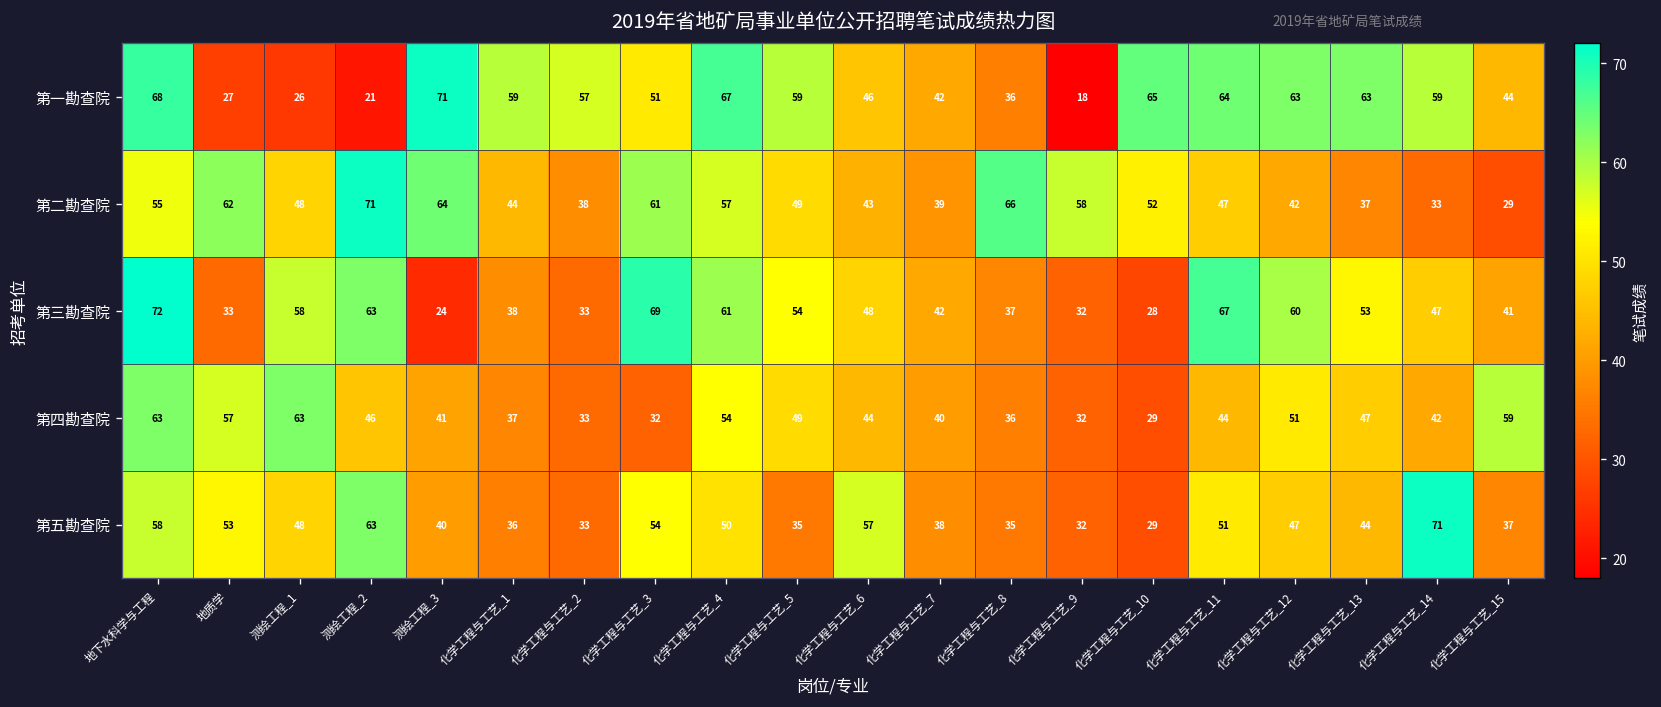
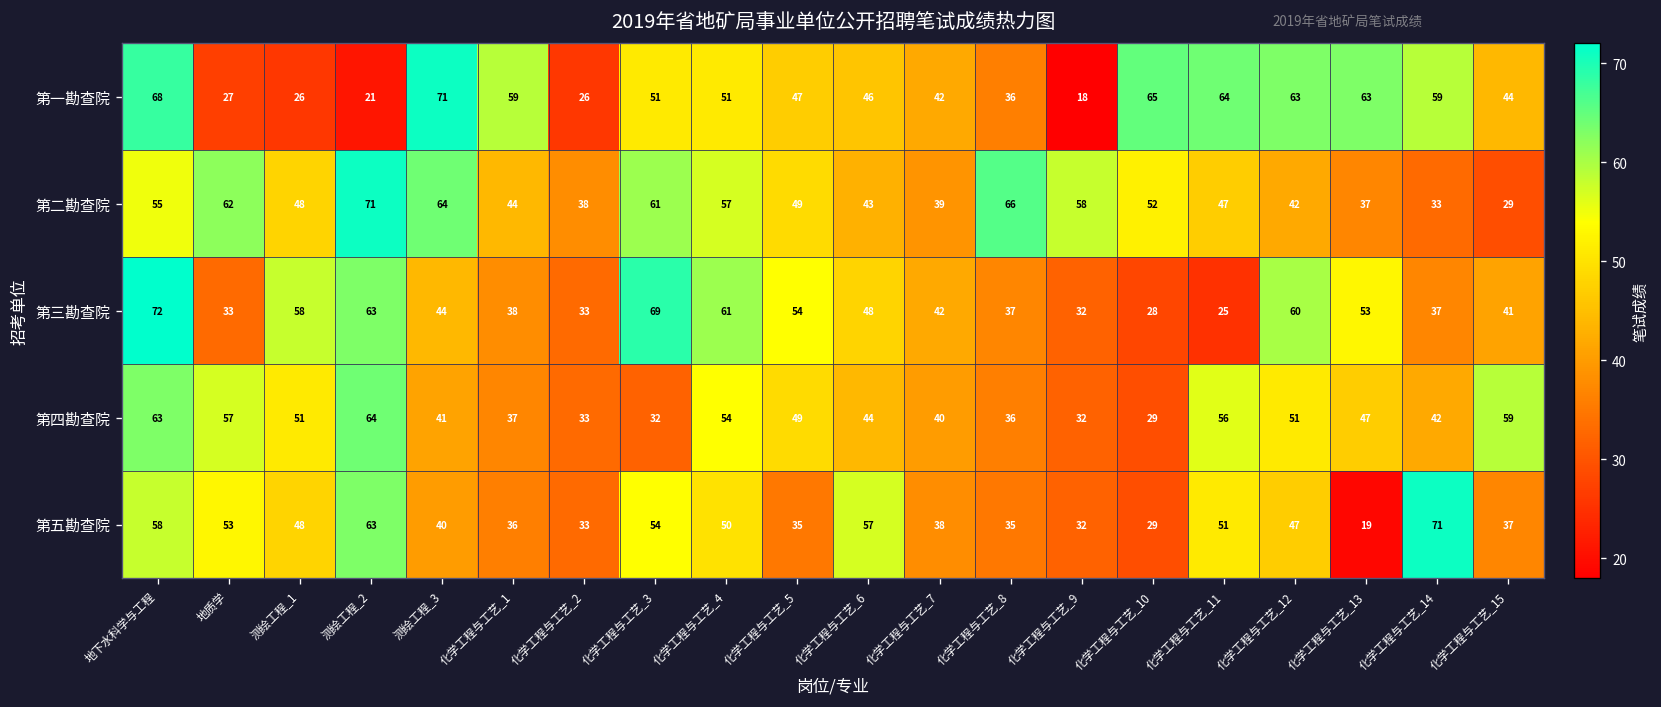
第一勘查院, 化学工程与工艺_2: 57 -> 26
第一勘查院, 化学工程与工艺_4: 67 -> 51
第一勘查院, 化学工程与工艺_5: 59 -> 47
第三勘查院, 测绘工程_3: 24 -> 44
第三勘查院, 化学工程与工艺_11: 67 -> 25
第三勘查院, 化学工程与工艺_14: 47 -> 37
第四勘查院, 测绘工程_1: 63 -> 51
第四勘查院, 测绘工程_2: 46 -> 64
第四勘查院, 化学工程与工艺_11: 44 -> 56
第五勘查院, 化学工程与工艺_13: 44 -> 19
